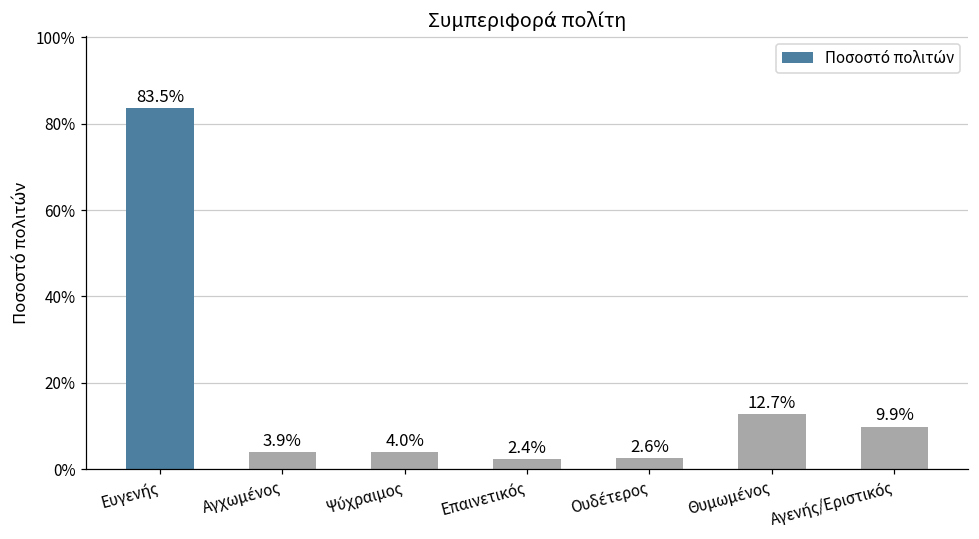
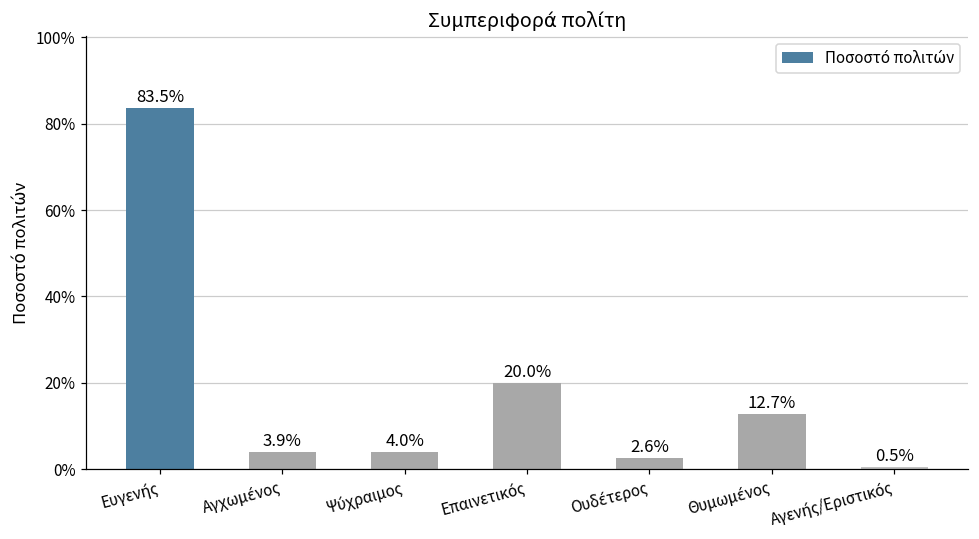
Επαινετικός: 2.4% -> 20.0%
Αγενής/Εριστικός: 9.9% -> 0.5%
